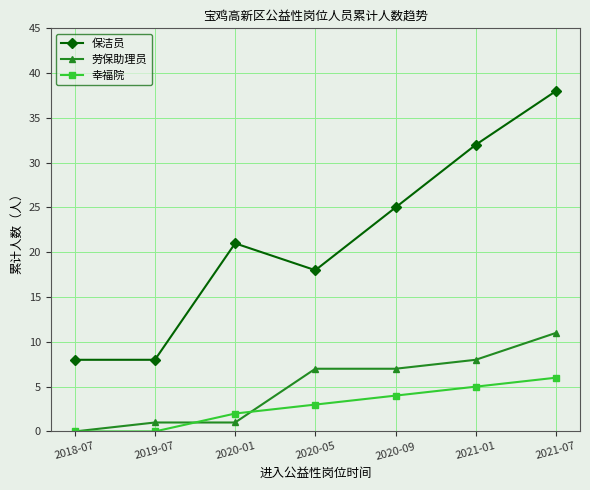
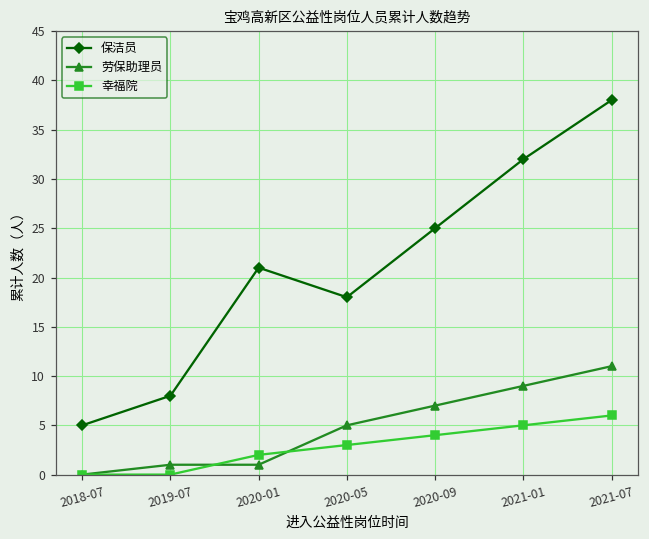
保洁员, 2018-07: 8 -> 5
劳保助理员, 2020-05: 7 -> 5
劳保助理员, 2021-01: 8 -> 9
